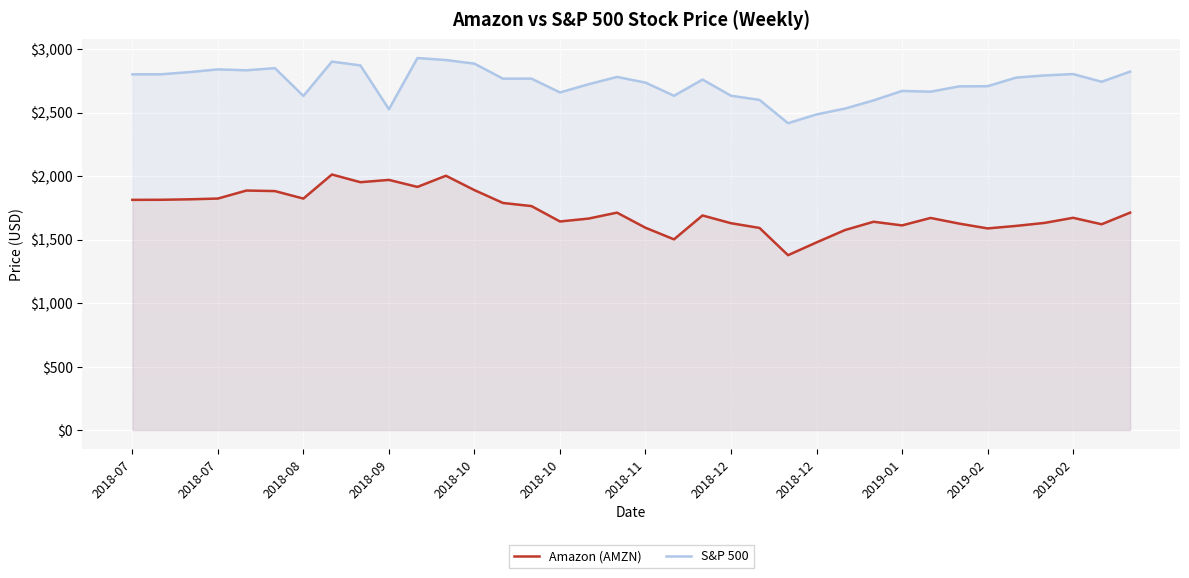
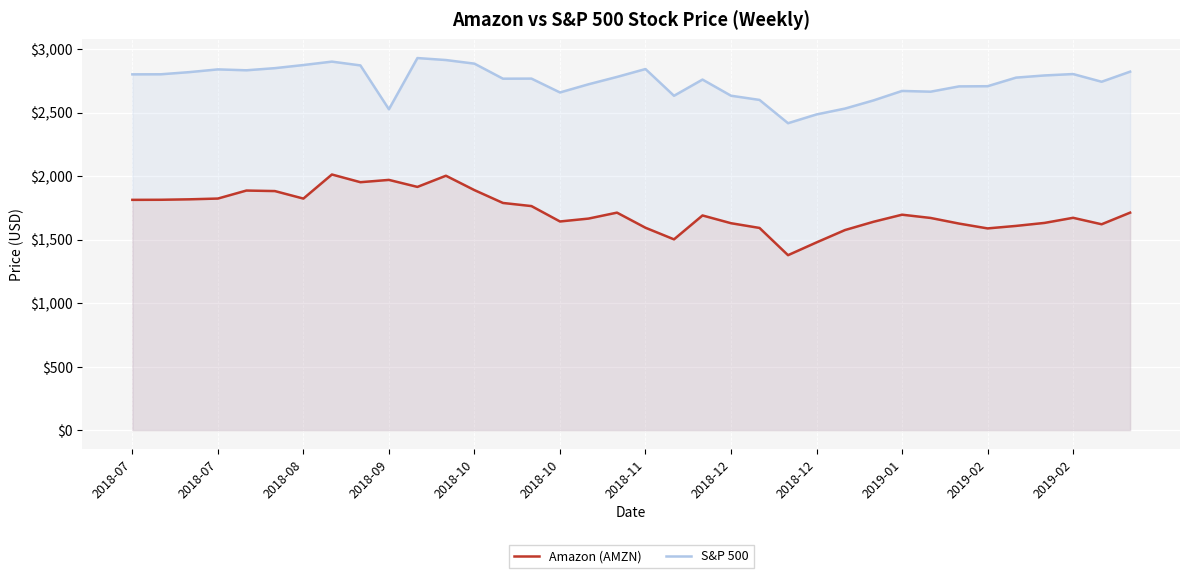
S&P 500, 2018-08: $2,630 -> $2,870
S&P 500, 2018-11: $2,740 -> $2,840
Amazon (AMZN), 2019-01: $1,610 -> $1,700
